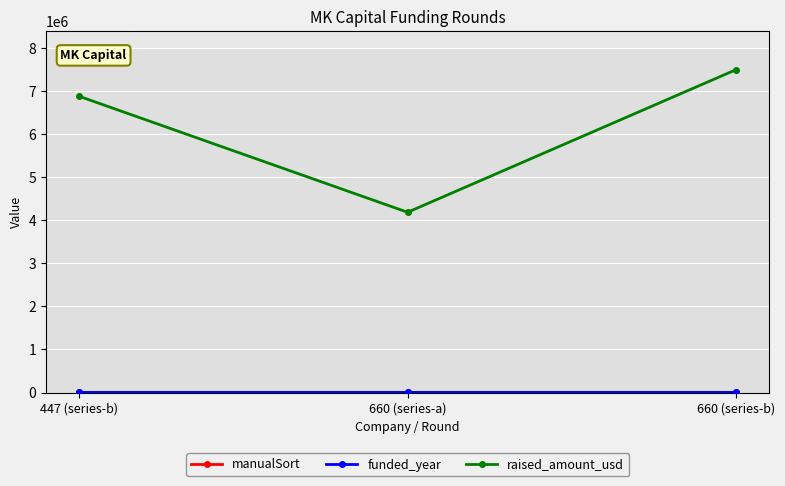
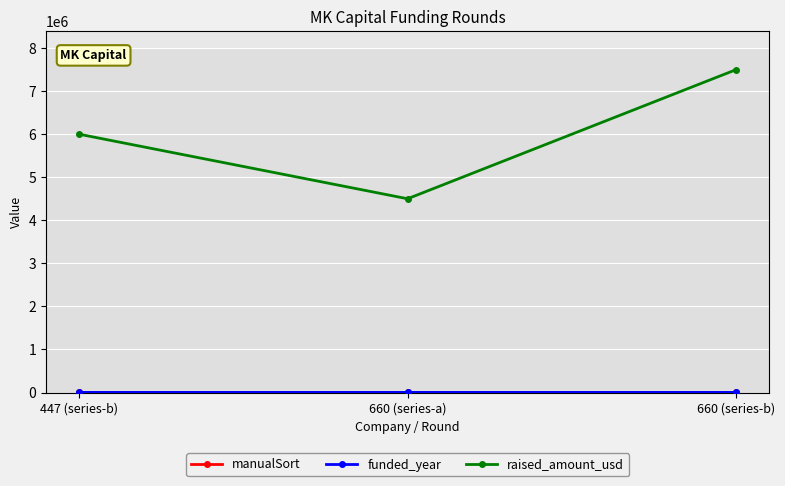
raised_amount_usd, 447 (series-b): 6900000 -> 6000000
raised_amount_usd, 660 (series-a): 4200000 -> 4500000
